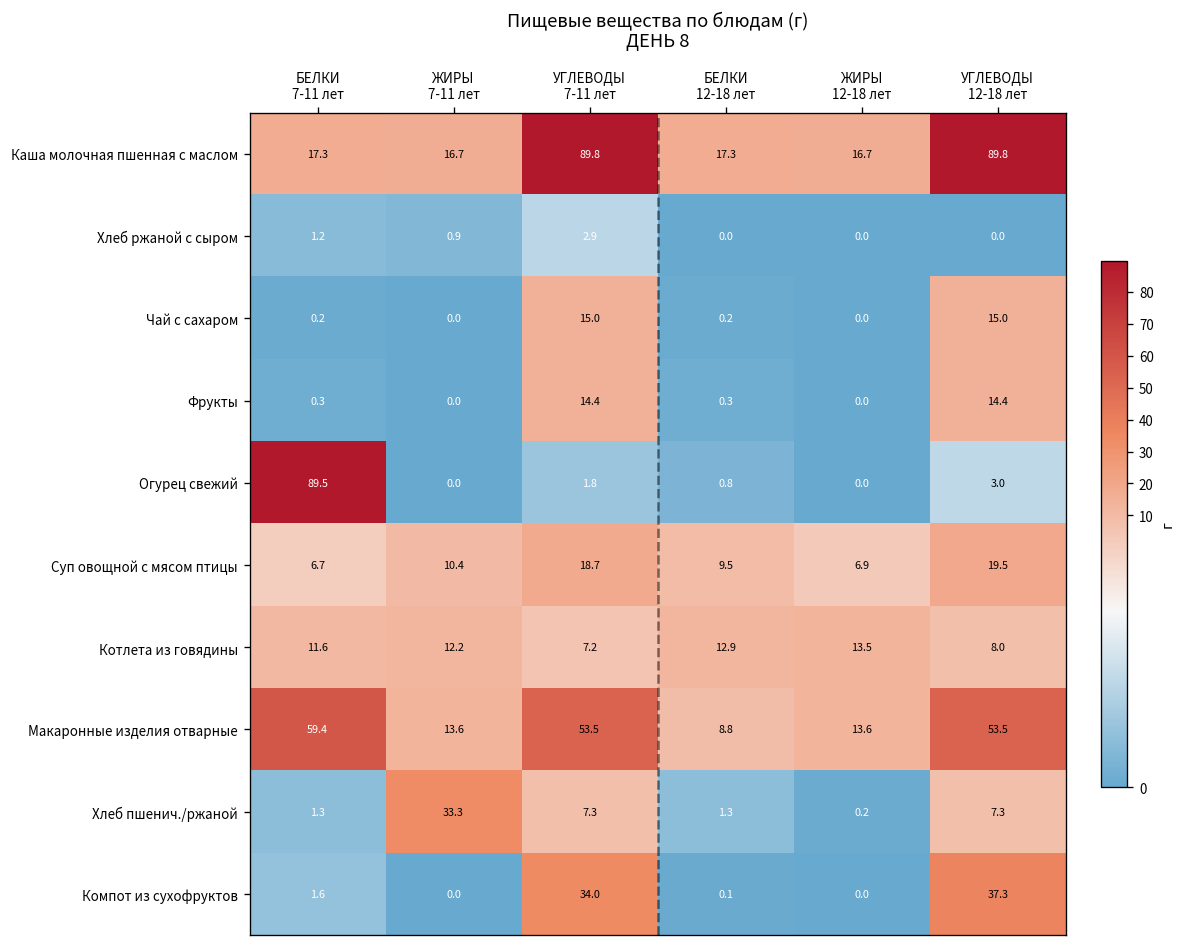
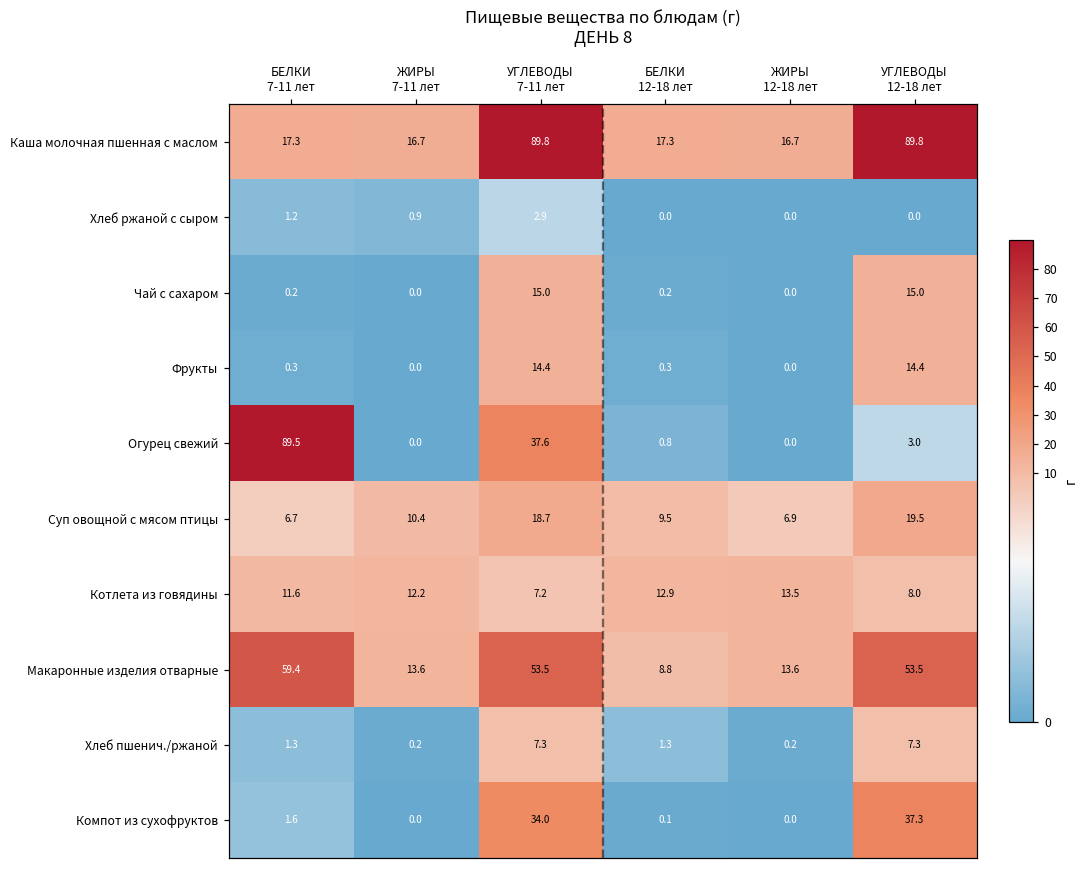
Огурец свежий, УГЛЕВОДЫ 7-11 лет: 1.8 -> 37.6
Хлеб пшенич./ржаной, ЖИРЫ 7-11 лет: 33.3 -> 0.2
